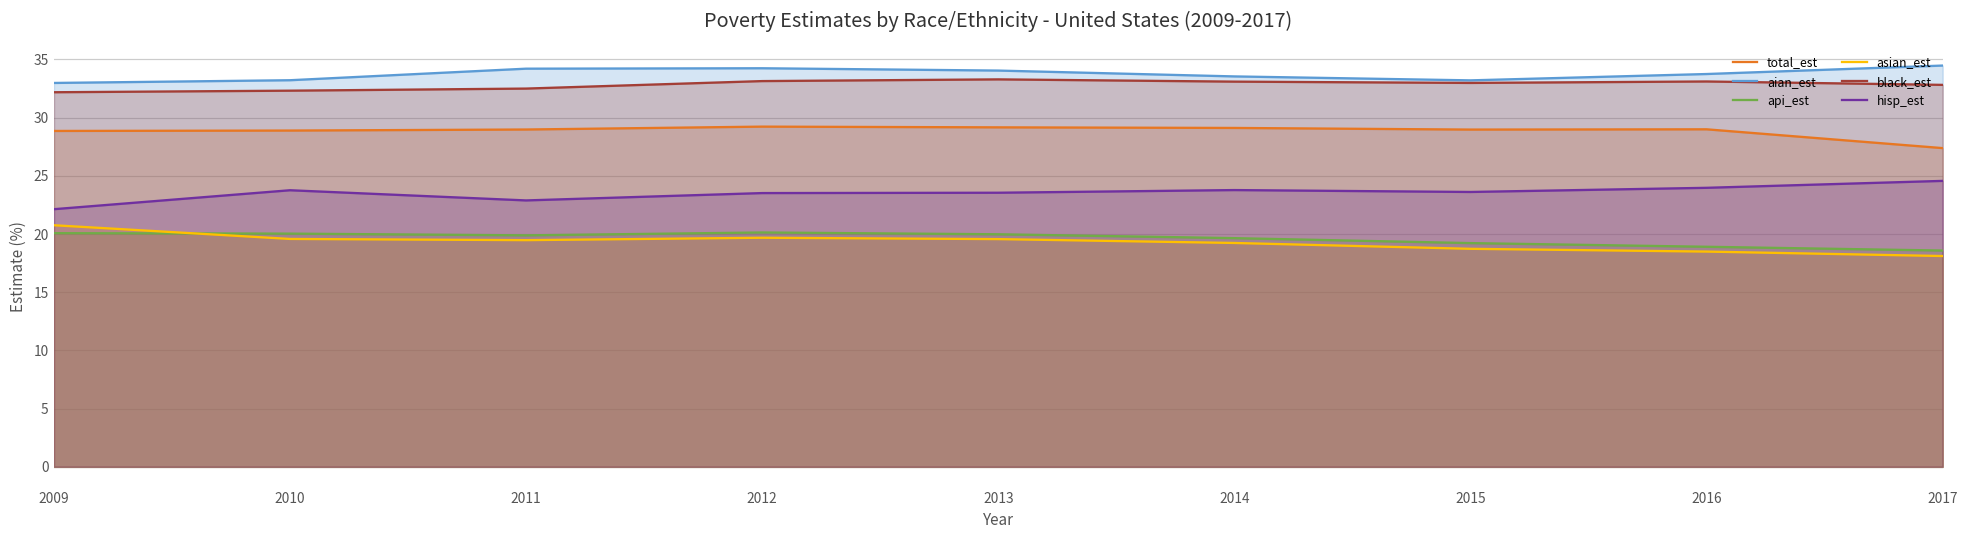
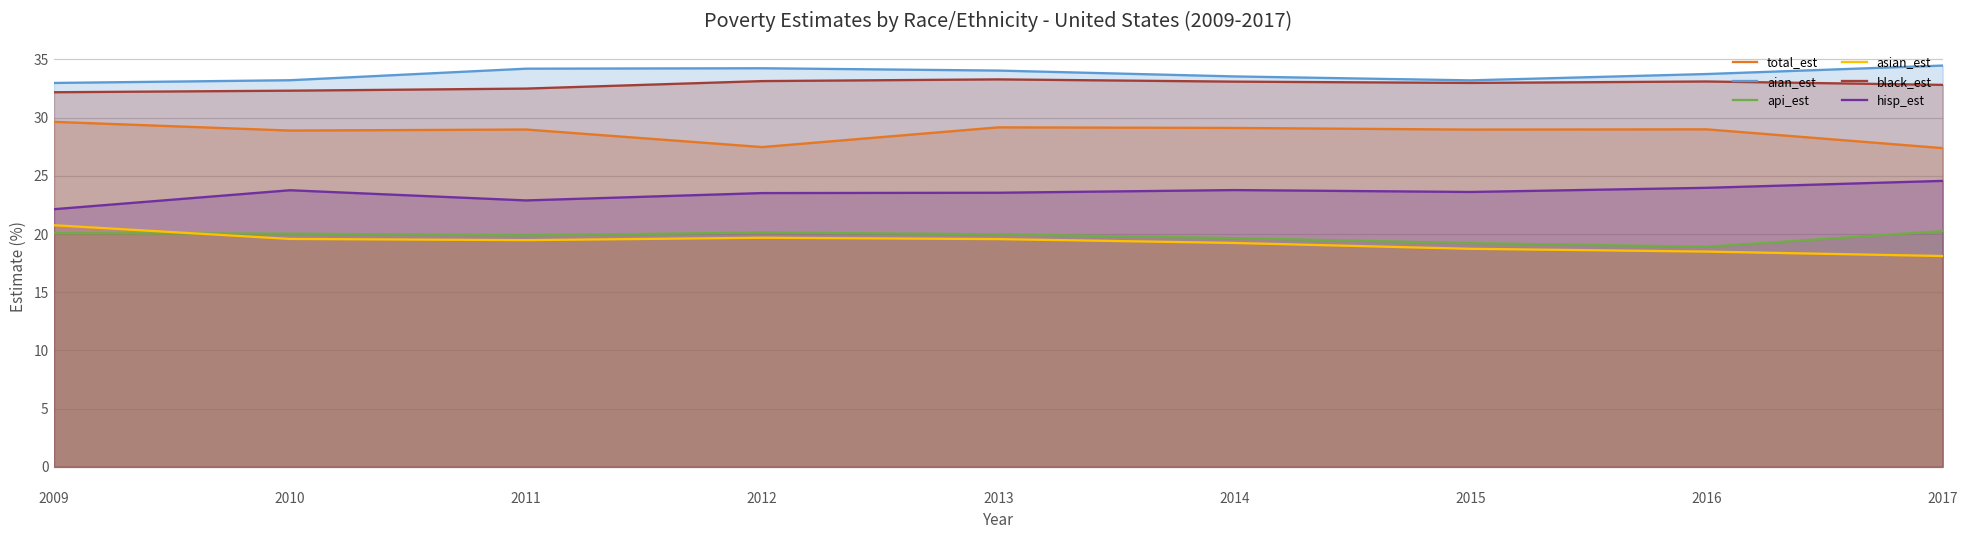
total_est, 2009: 28.9 -> 29.6
total_est, 2012: 29.2 -> 27.5
api_est, 2017: 18.6 -> 20.3
